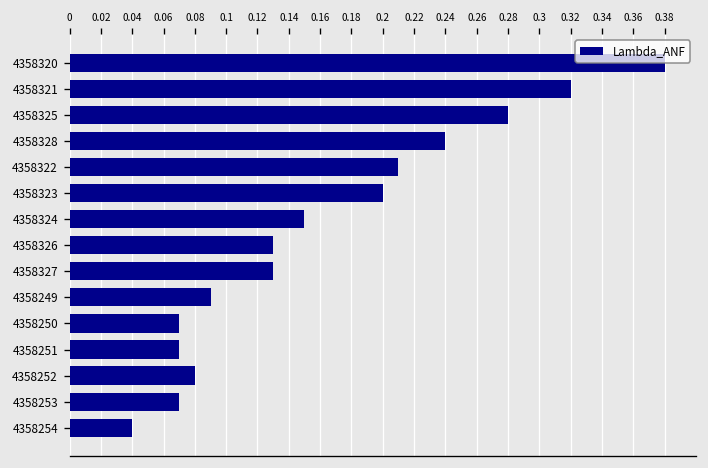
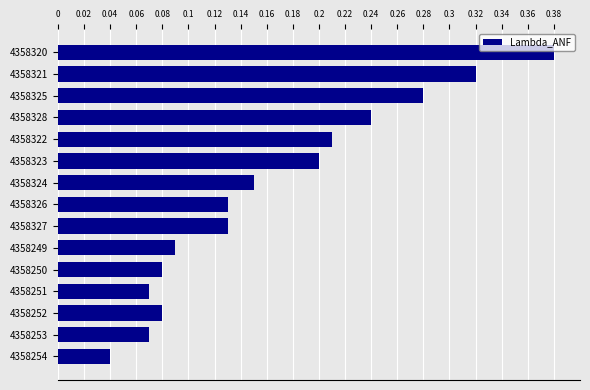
4358250: 0.07 -> 0.08
